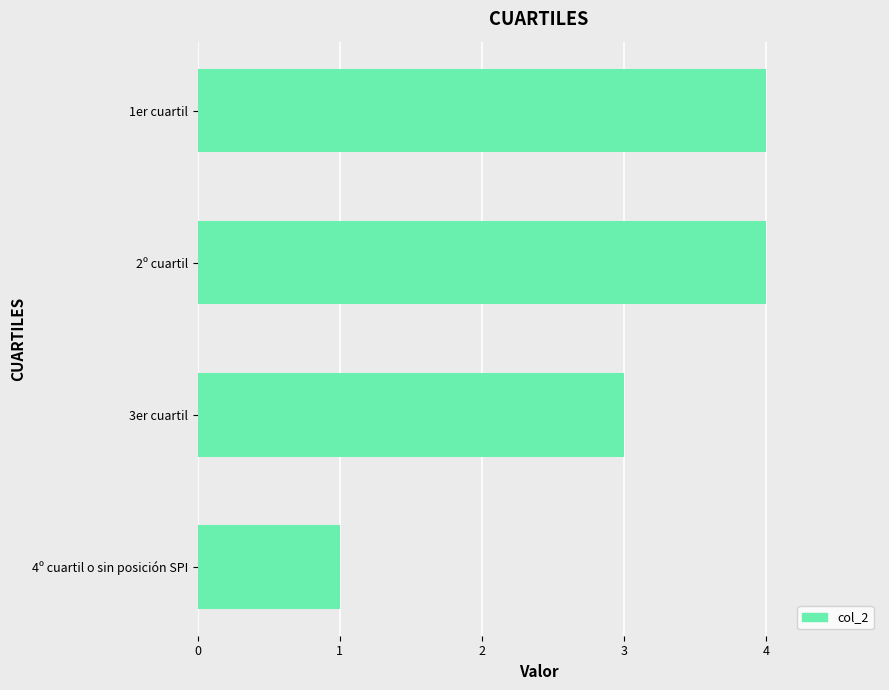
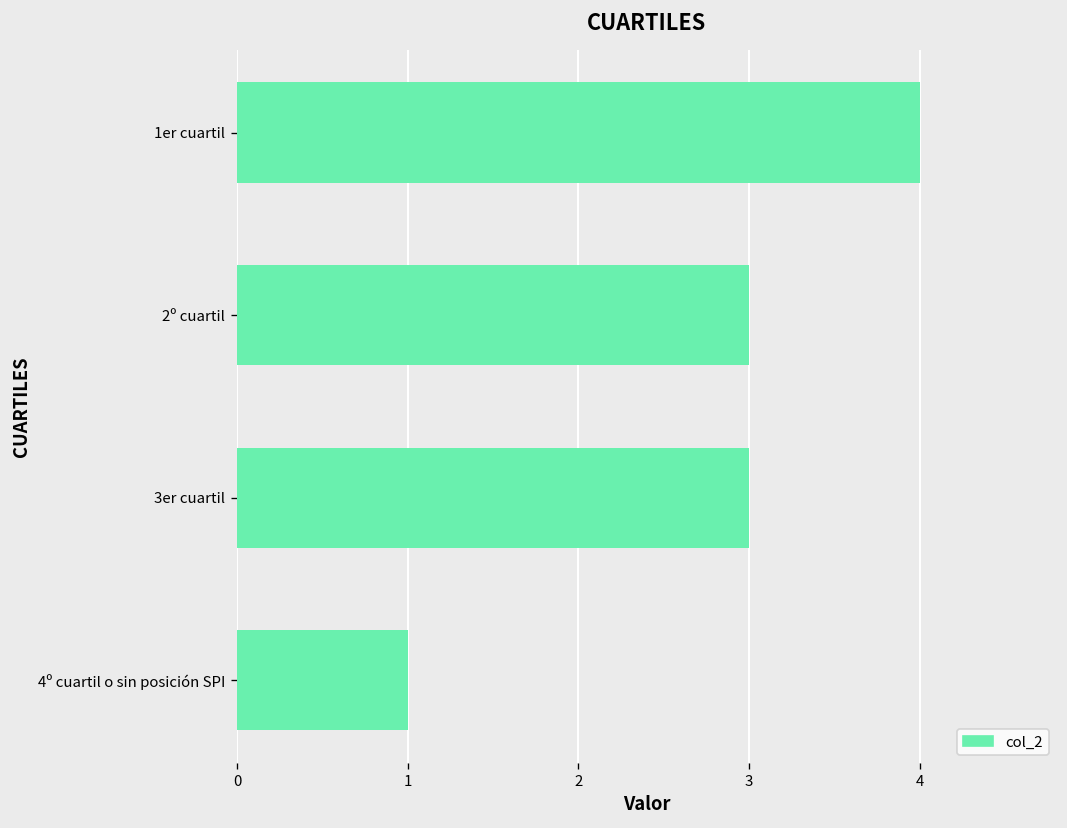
2º cuartil: 4 -> 3
